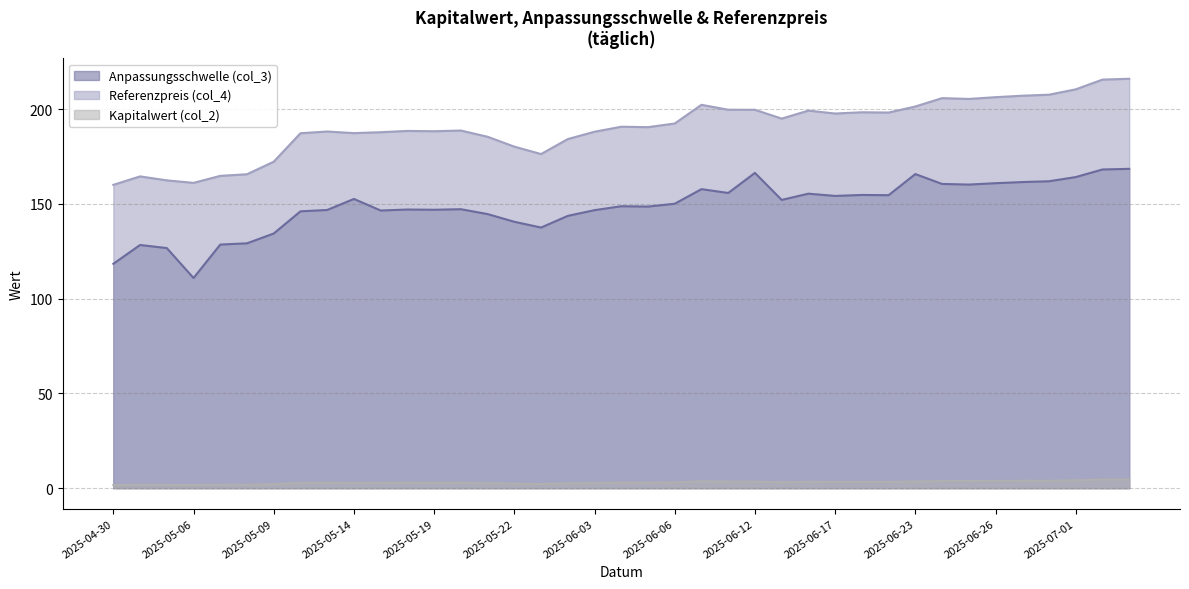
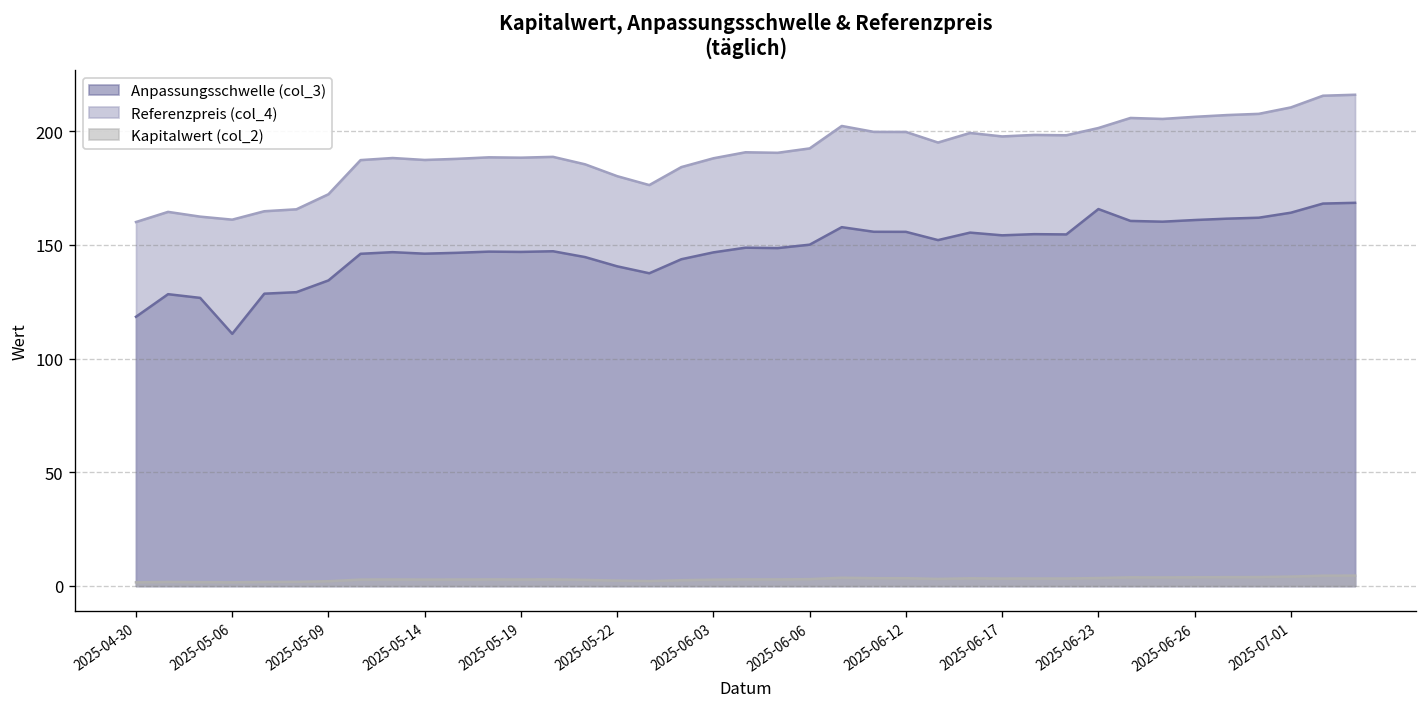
Anpassungsschwelle (col_3), 2025-05-14: 153 -> 146
Anpassungsschwelle (col_3), 2025-06-12: 166 -> 156
